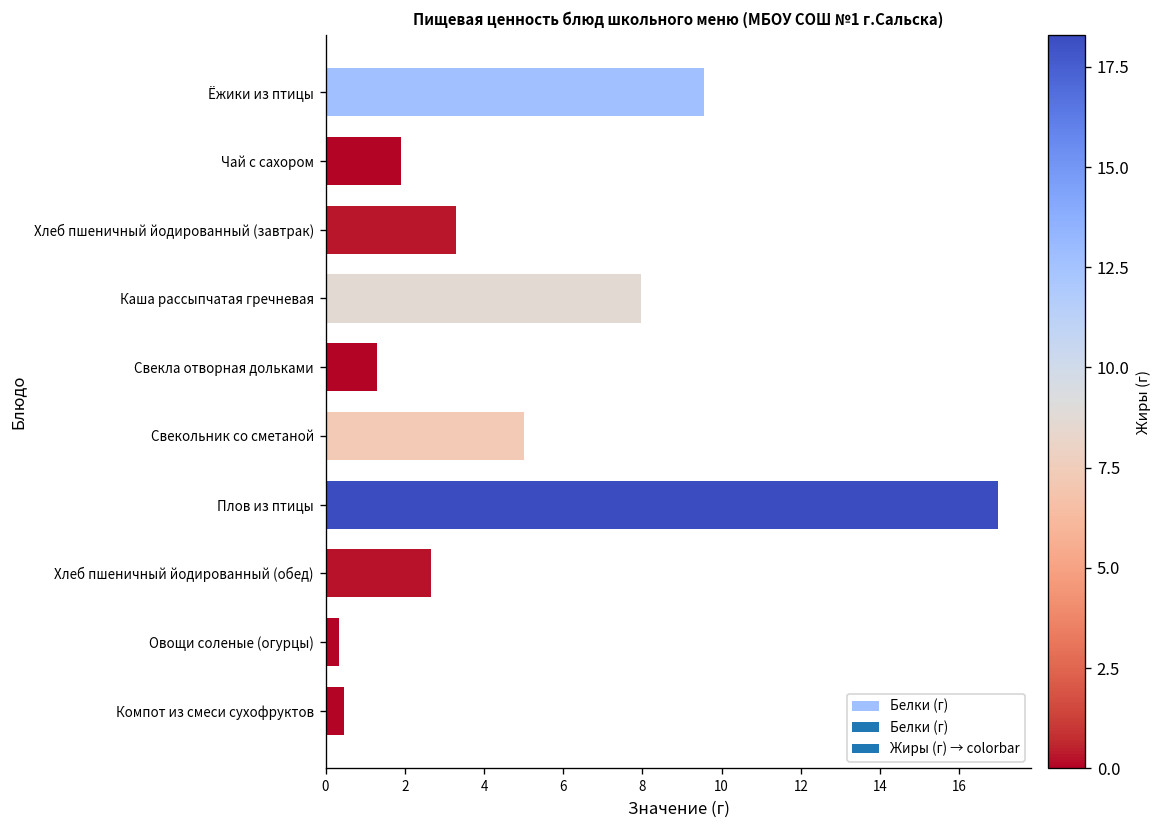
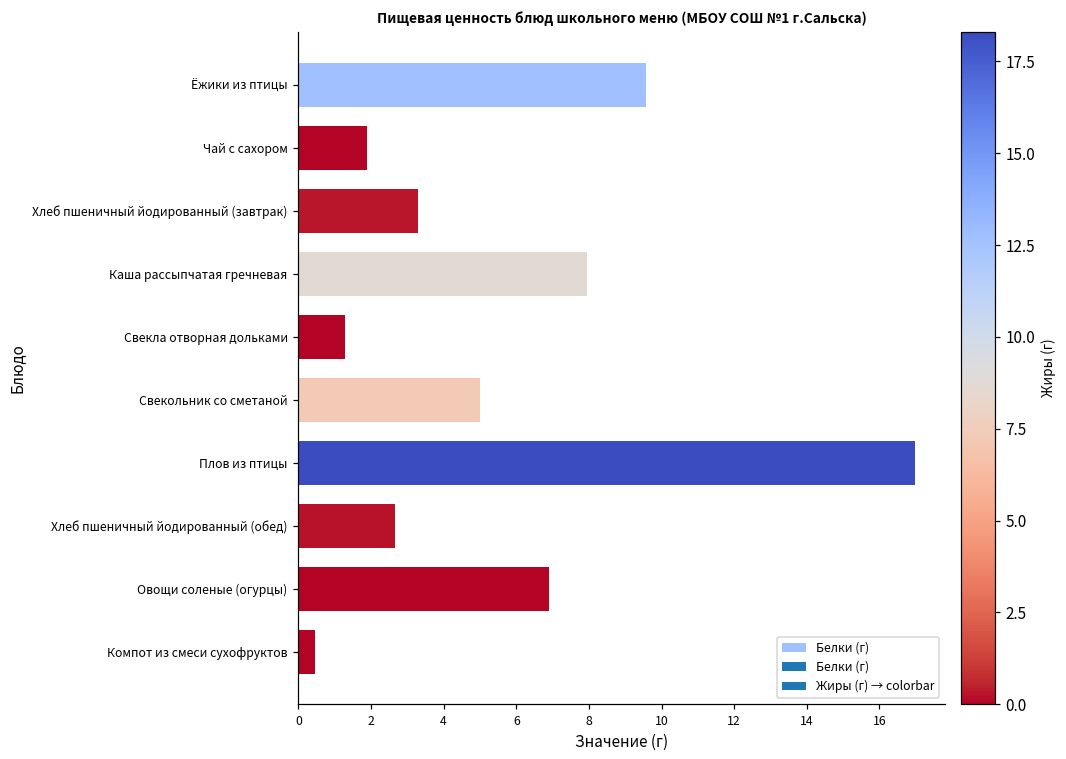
Овощи соленые (огурцы): 0.3 -> 6.9
